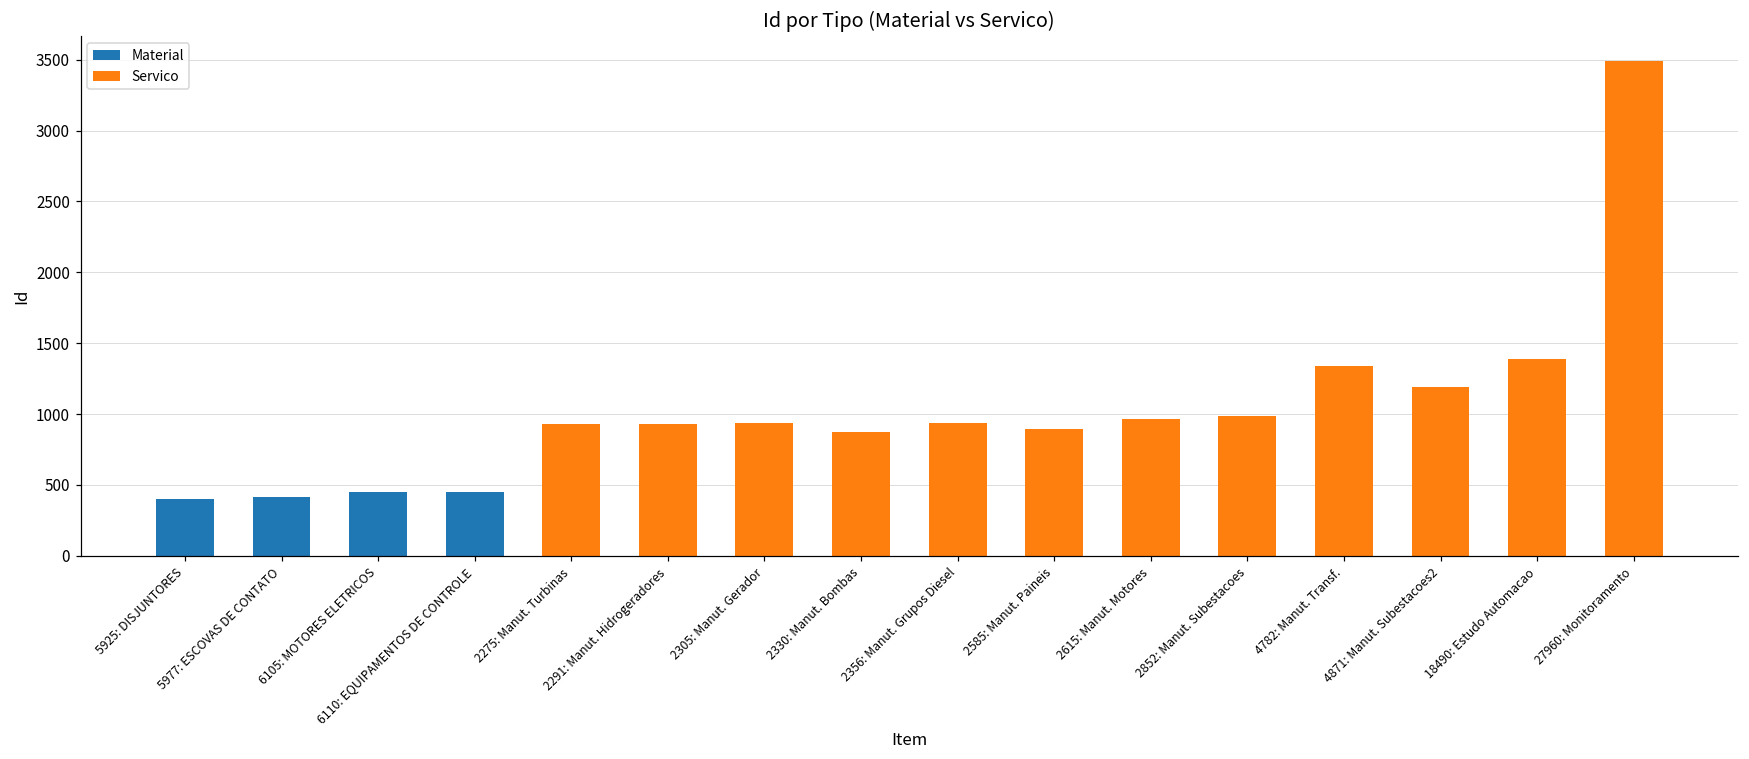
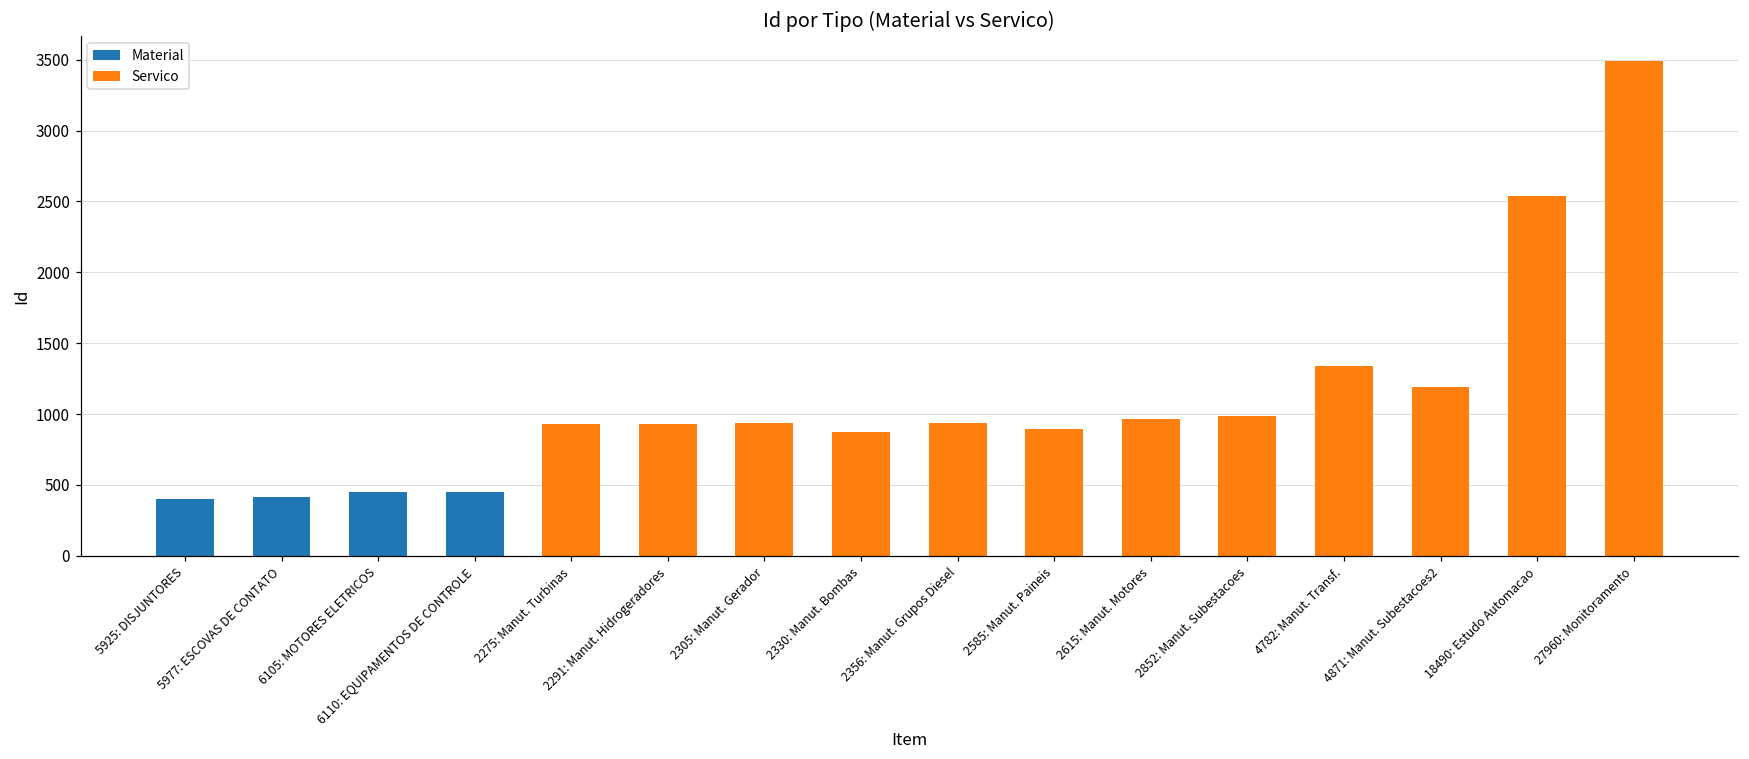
Servico, 18490: Estudo Automacao: 1390 -> 2540
